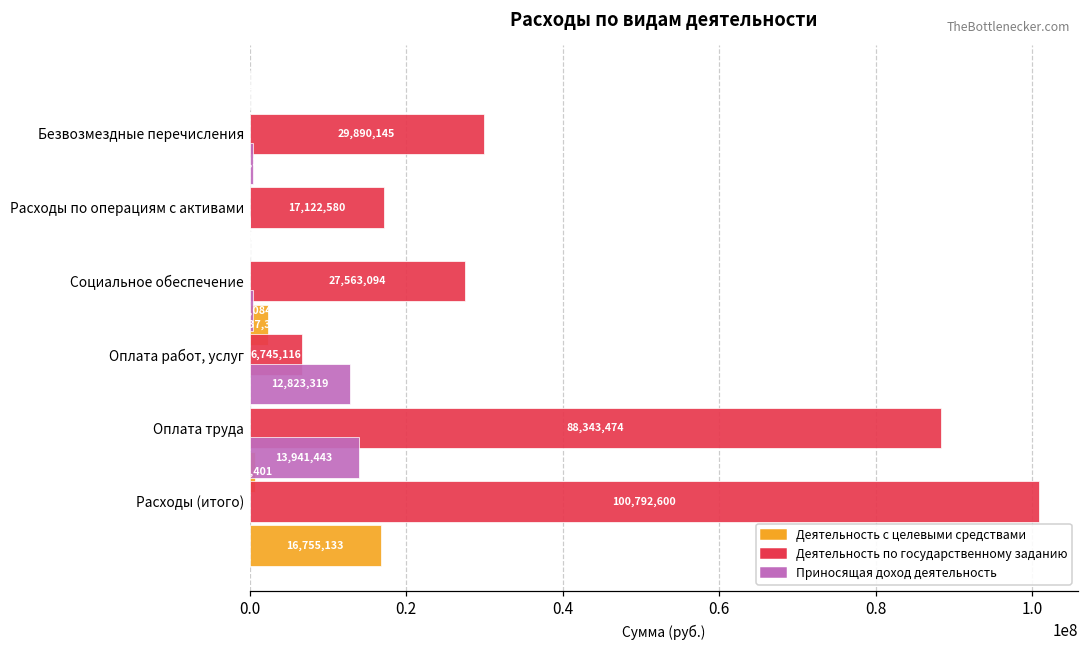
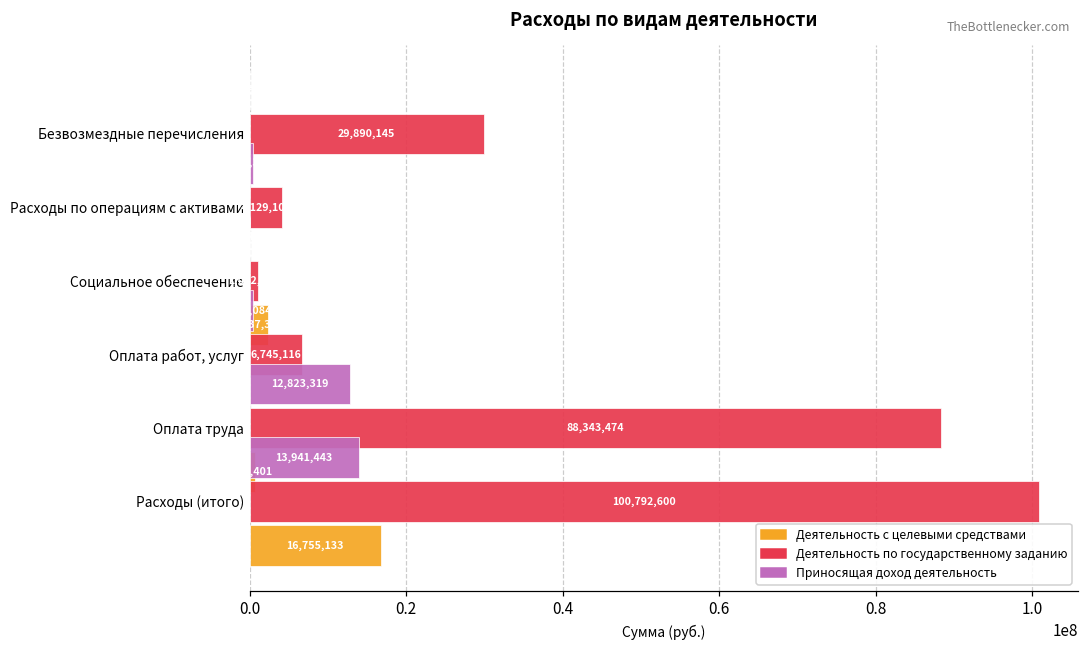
Деятельность по государственному заданию, Расходы по операциям с активами: 17,122,580 -> 4,129,107
Деятельность по государственному заданию, Социальное обеспечение: 28000000 -> 1000000
